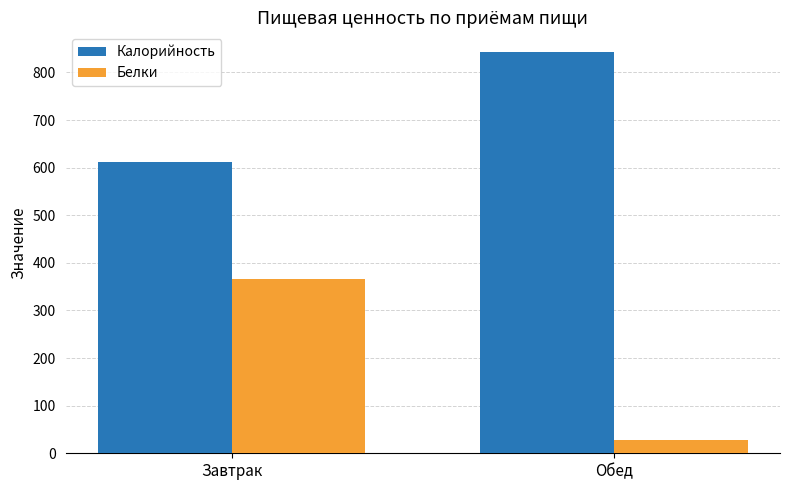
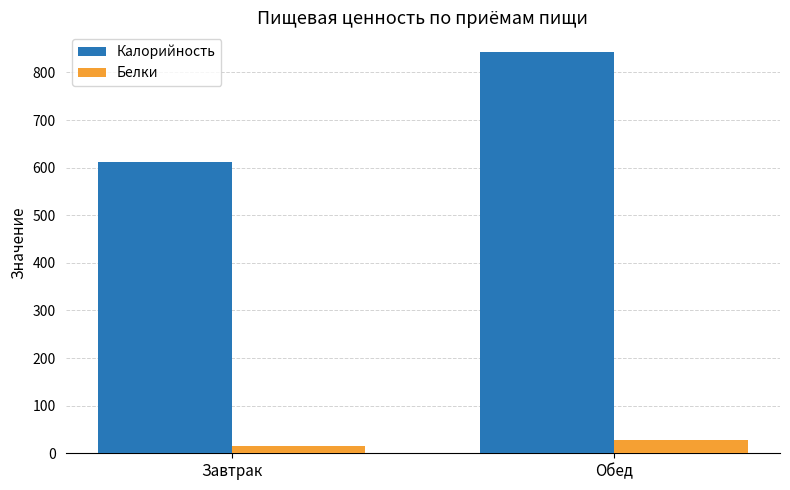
Белки, Завтрак: 370 -> 10
